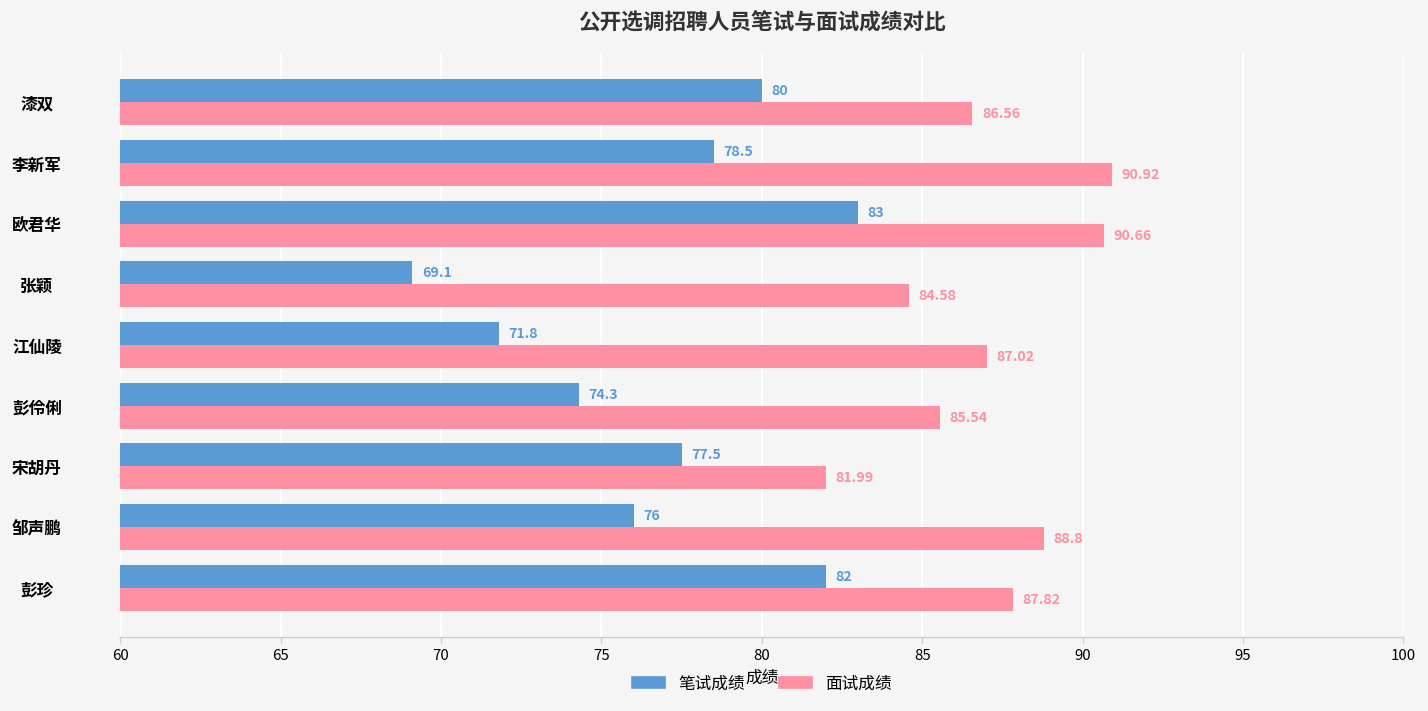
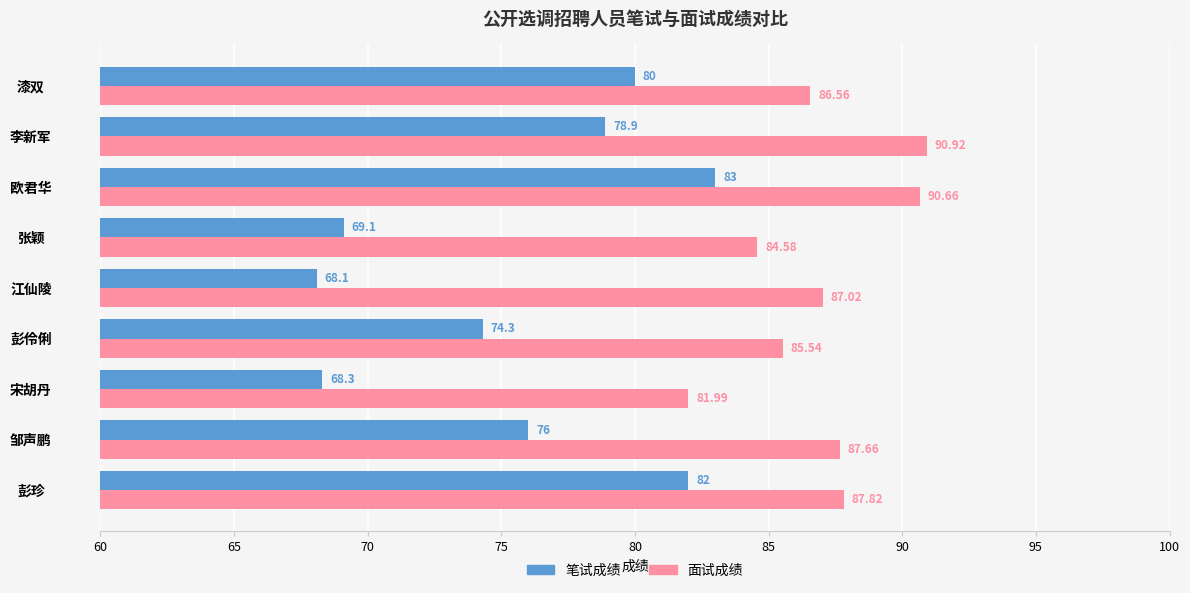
笔试成绩, 李新军: 78.5 -> 78.9
笔试成绩, 江仙陵: 71.8 -> 68.1
笔试成绩, 宋胡丹: 77.5 -> 68.3
面试成绩, 邹声鹏: 88.8 -> 87.66
